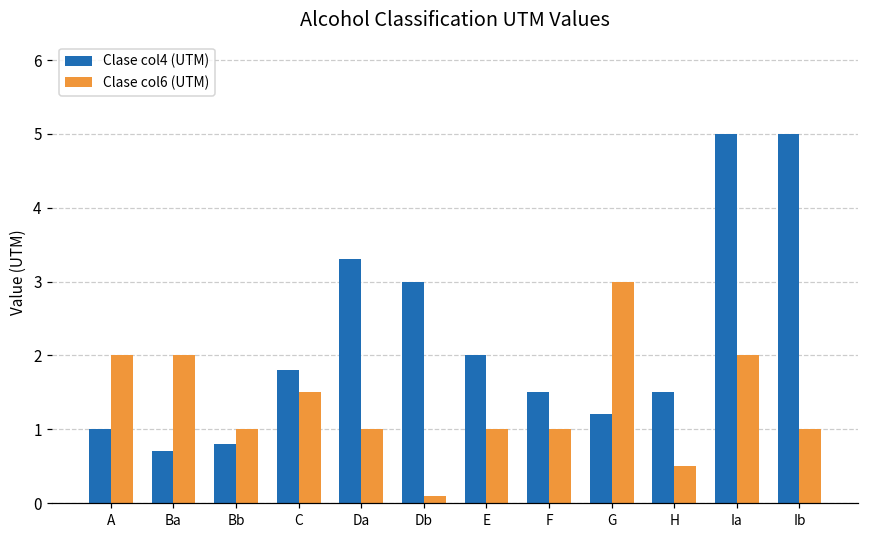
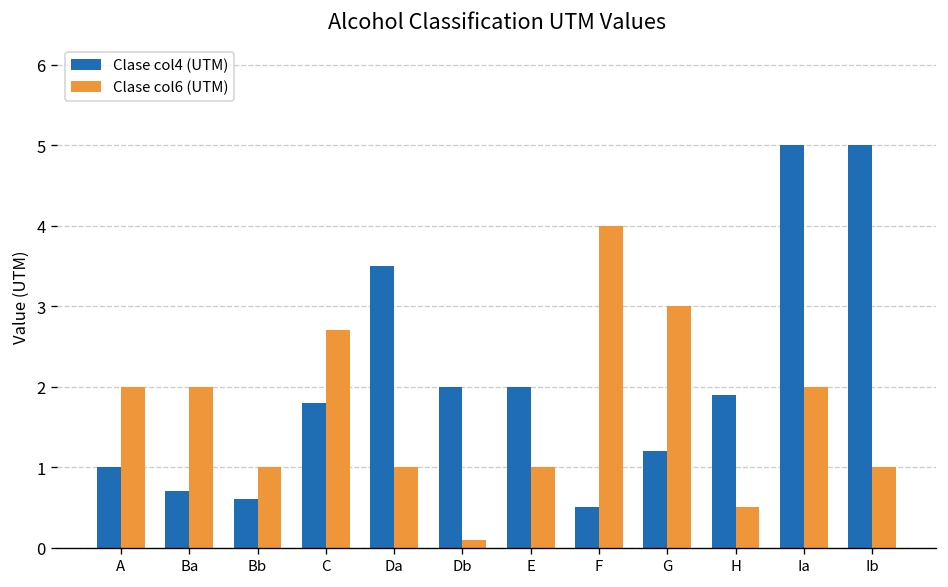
Clase col4 (UTM), Bb: 0.8 -> 0.6
Clase col6 (UTM), C: 1.5 -> 2.7
Clase col4 (UTM), Da: 3.3 -> 3.5
Clase col4 (UTM), Db: 3 -> 2
Clase col4 (UTM), F: 1.5 -> 0.5
Clase col6 (UTM), F: 1 -> 4
Clase col4 (UTM), H: 1.5 -> 1.9
